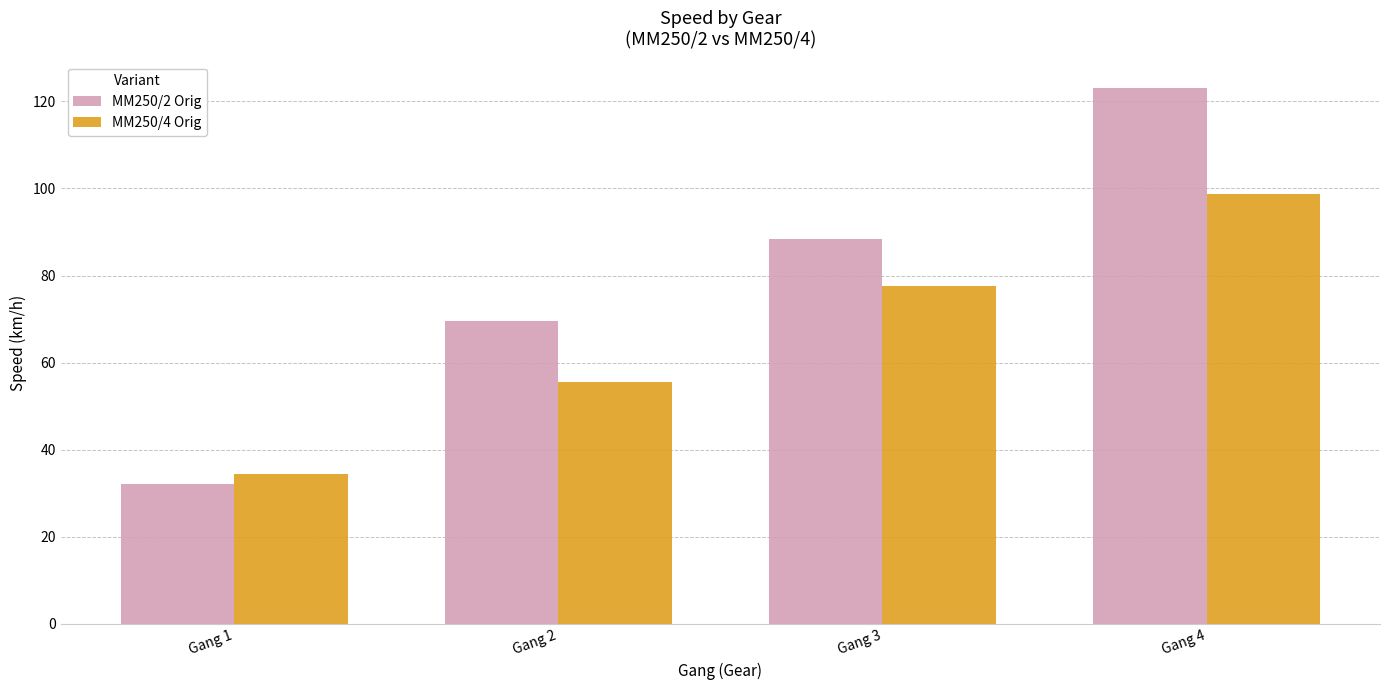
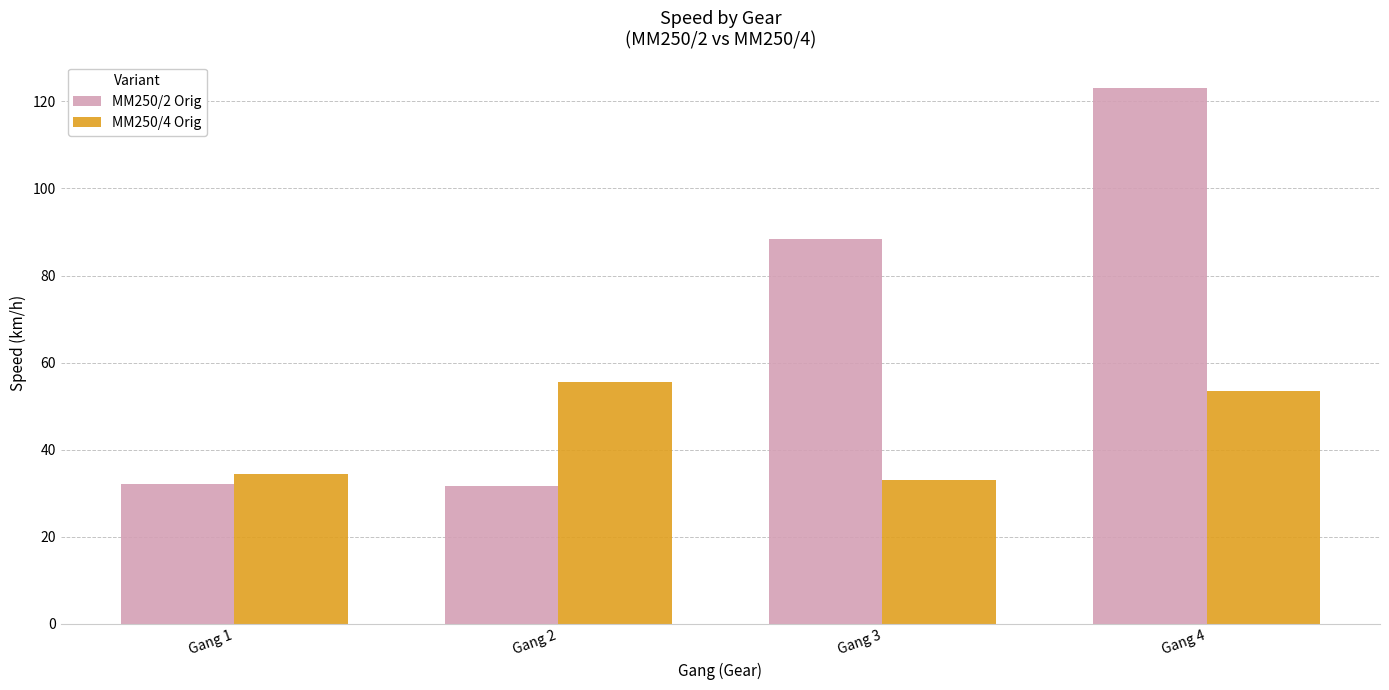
MM250/2 Orig, Gang 2: 70 -> 32
MM250/4 Orig, Gang 3: 78 -> 33
MM250/4 Orig, Gang 4: 99 -> 54
